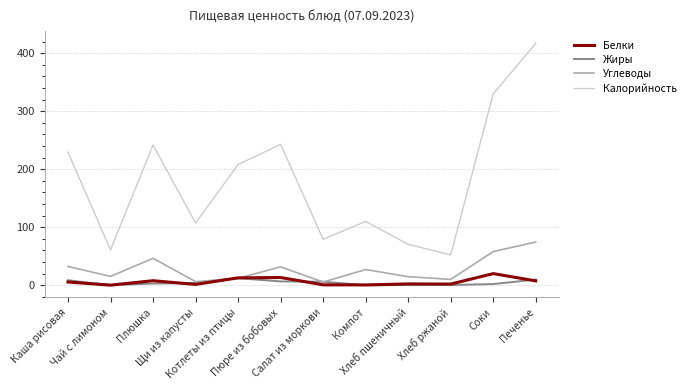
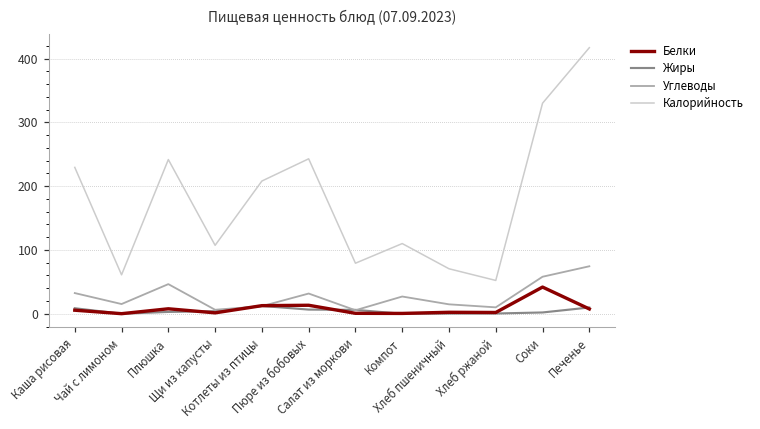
Белки, Соки: 20 -> 40
